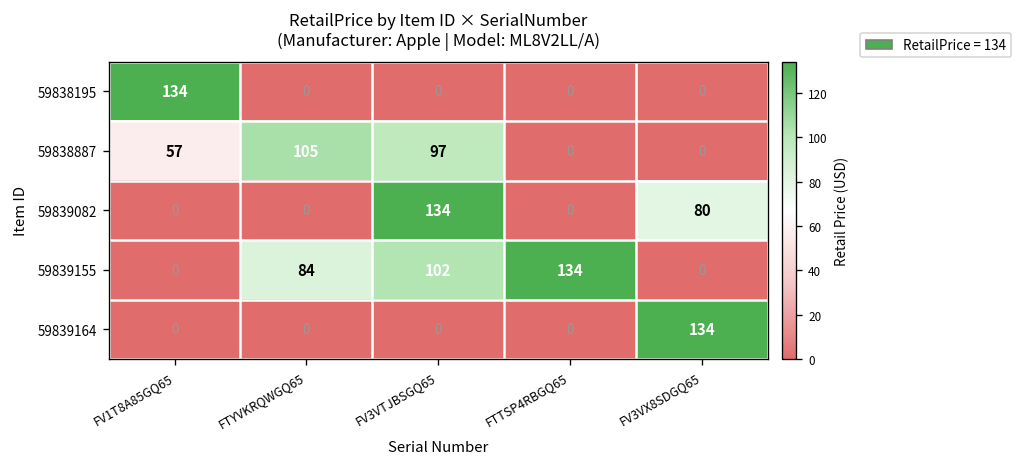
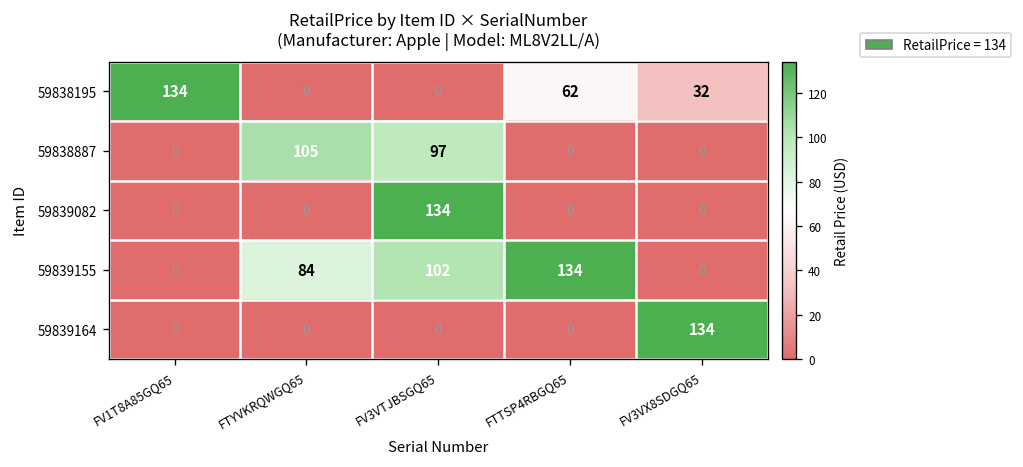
59838195, FTTSP4RBGQ65: 0 -> 62
59838195, FV3VX8SDGQ65: 0 -> 32
59838887, FV1T8A85GQ65: 57 -> 0
59839082, FV3VX8SDGQ65: 80 -> 0
